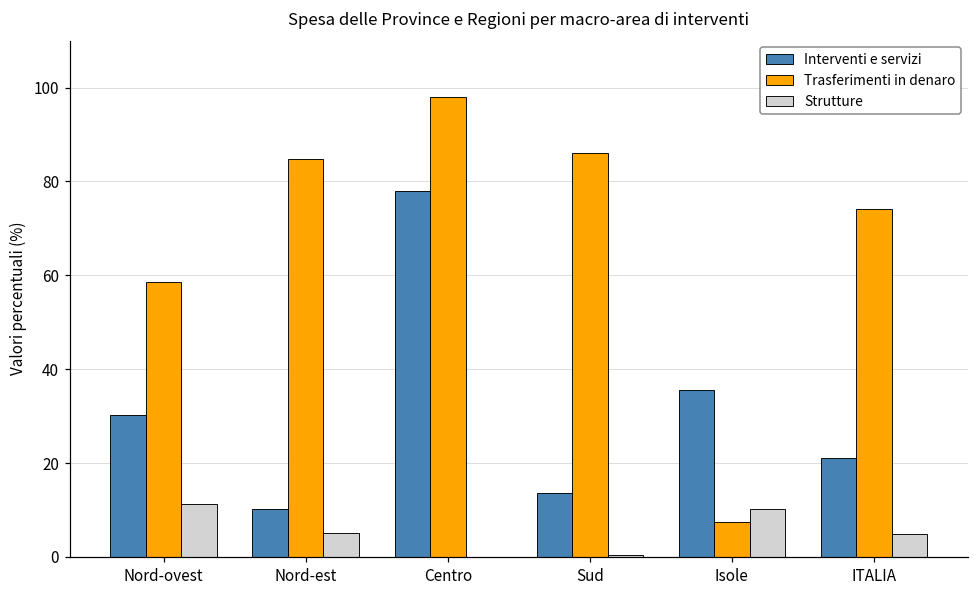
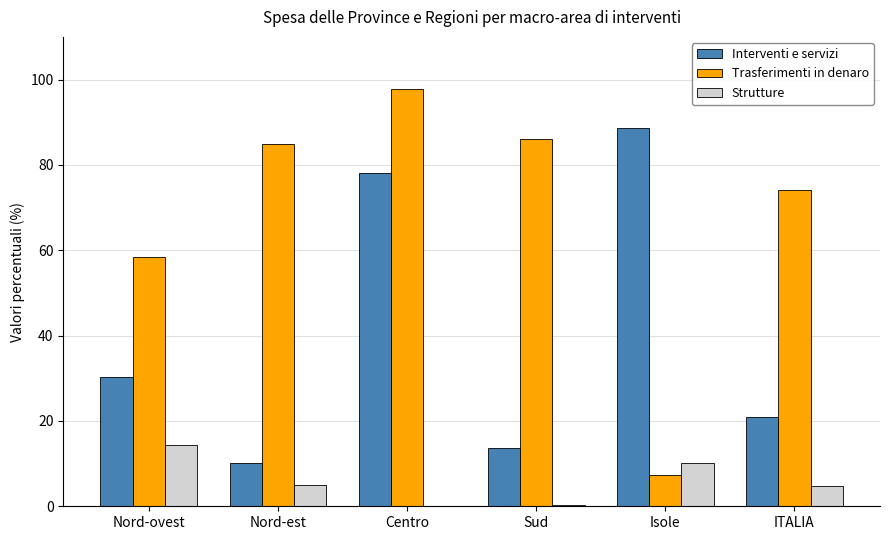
Strutture, Nord-ovest: 11 -> 14
Interventi e servizi, Isole: 36 -> 89
